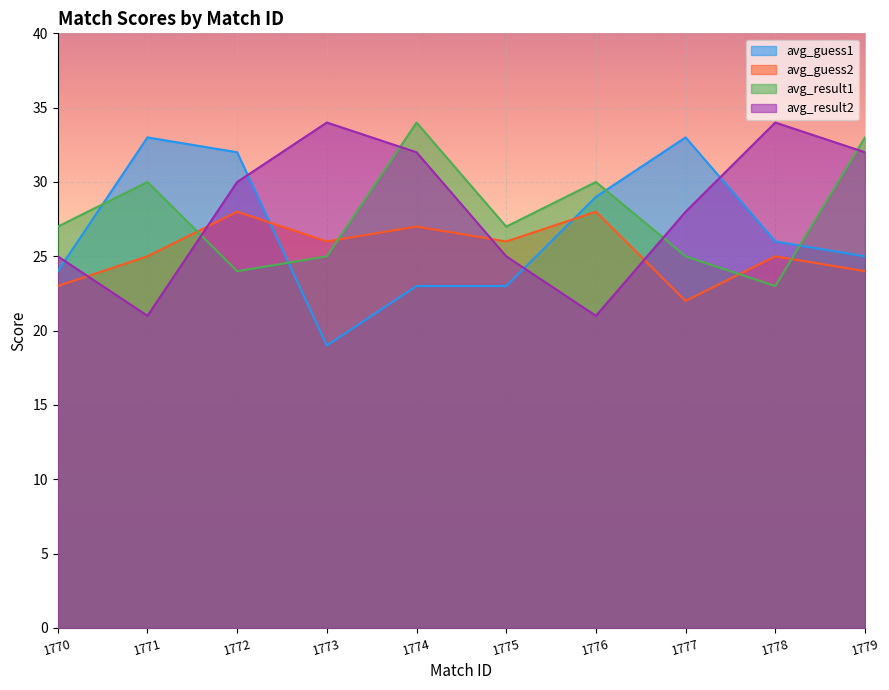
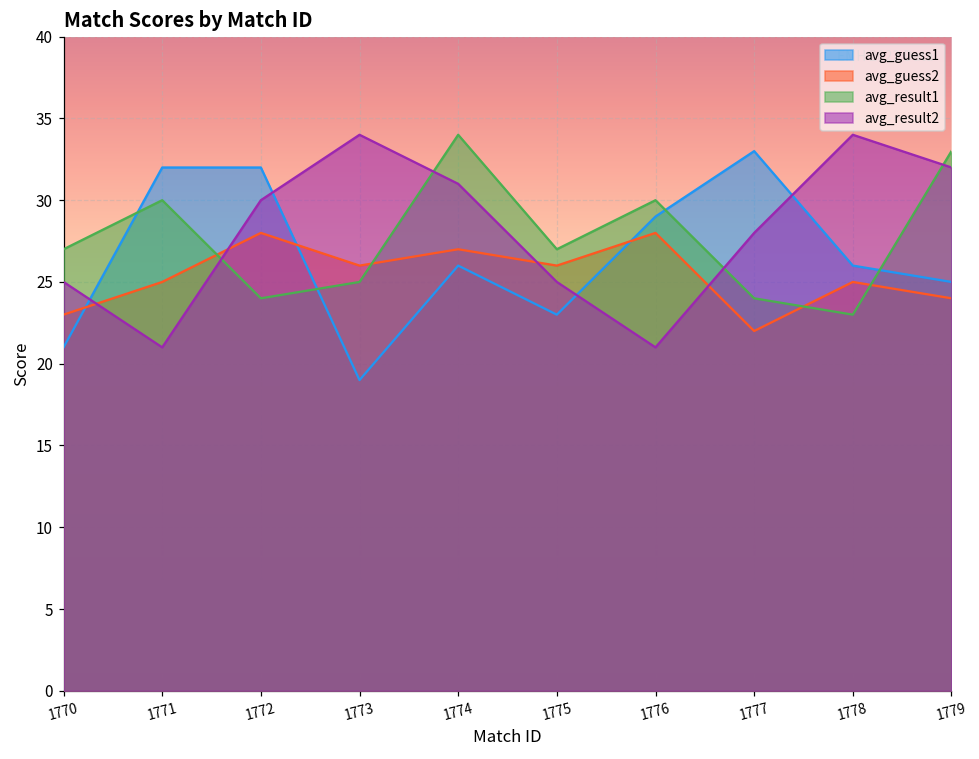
avg_guess1, 1770: 24 -> 21
avg_guess1, 1771: 33 -> 32
avg_guess1, 1774: 23 -> 26
avg_result2, 1774: 32 -> 31
avg_result1, 1777: 25 -> 24
